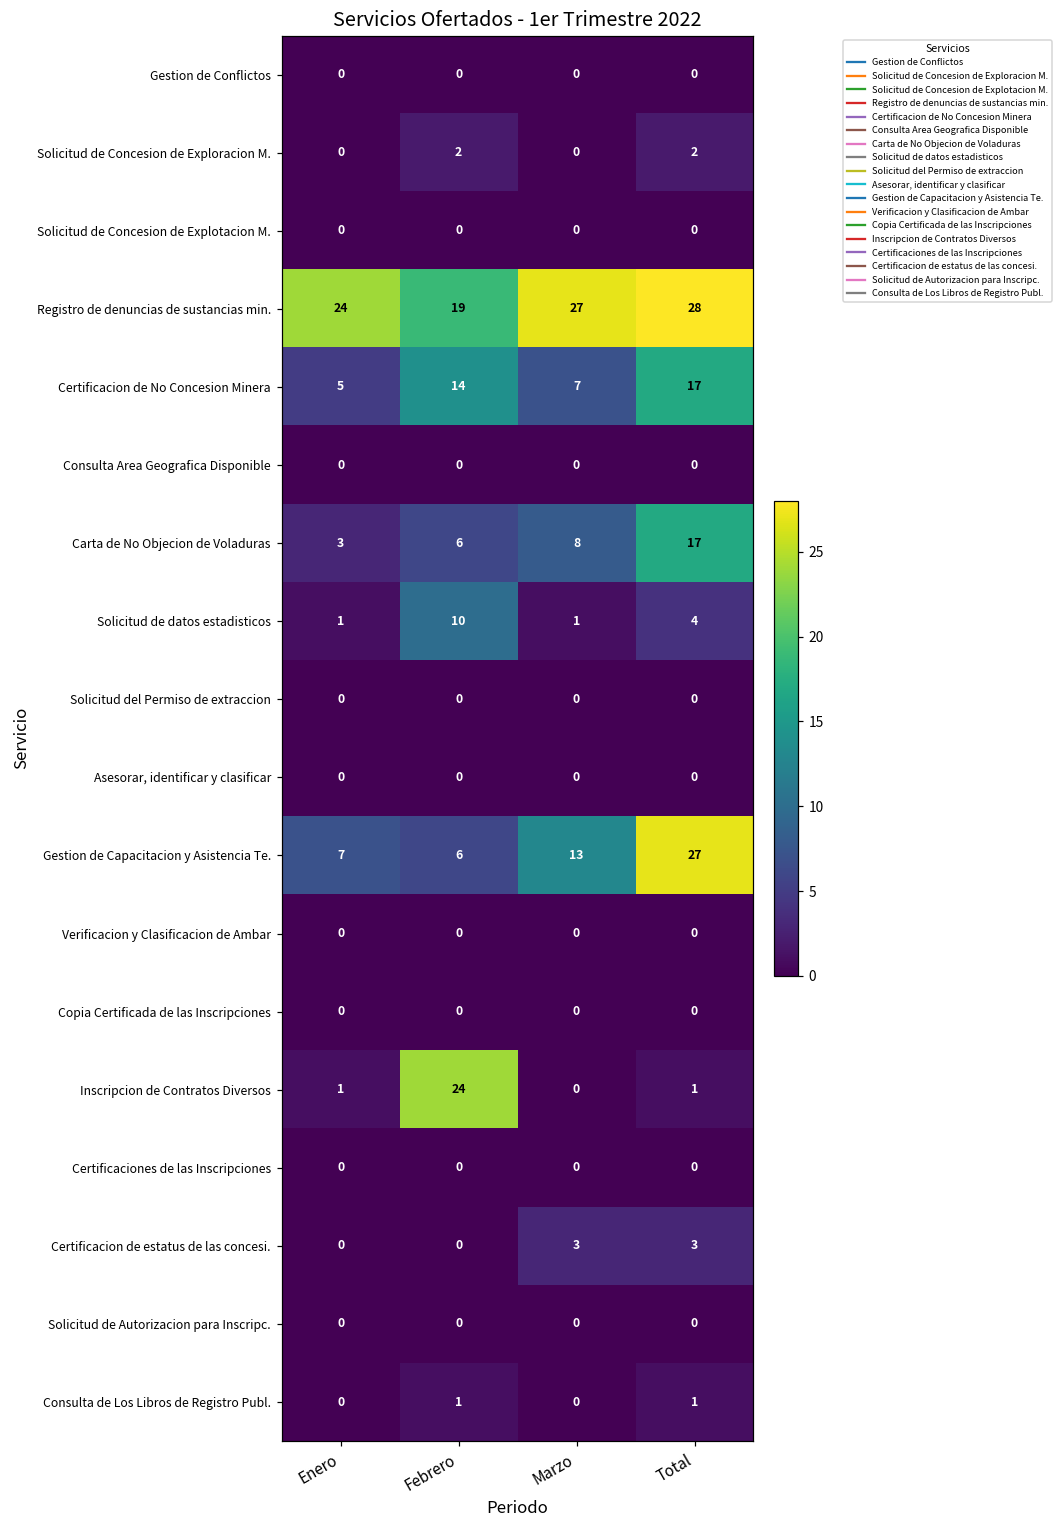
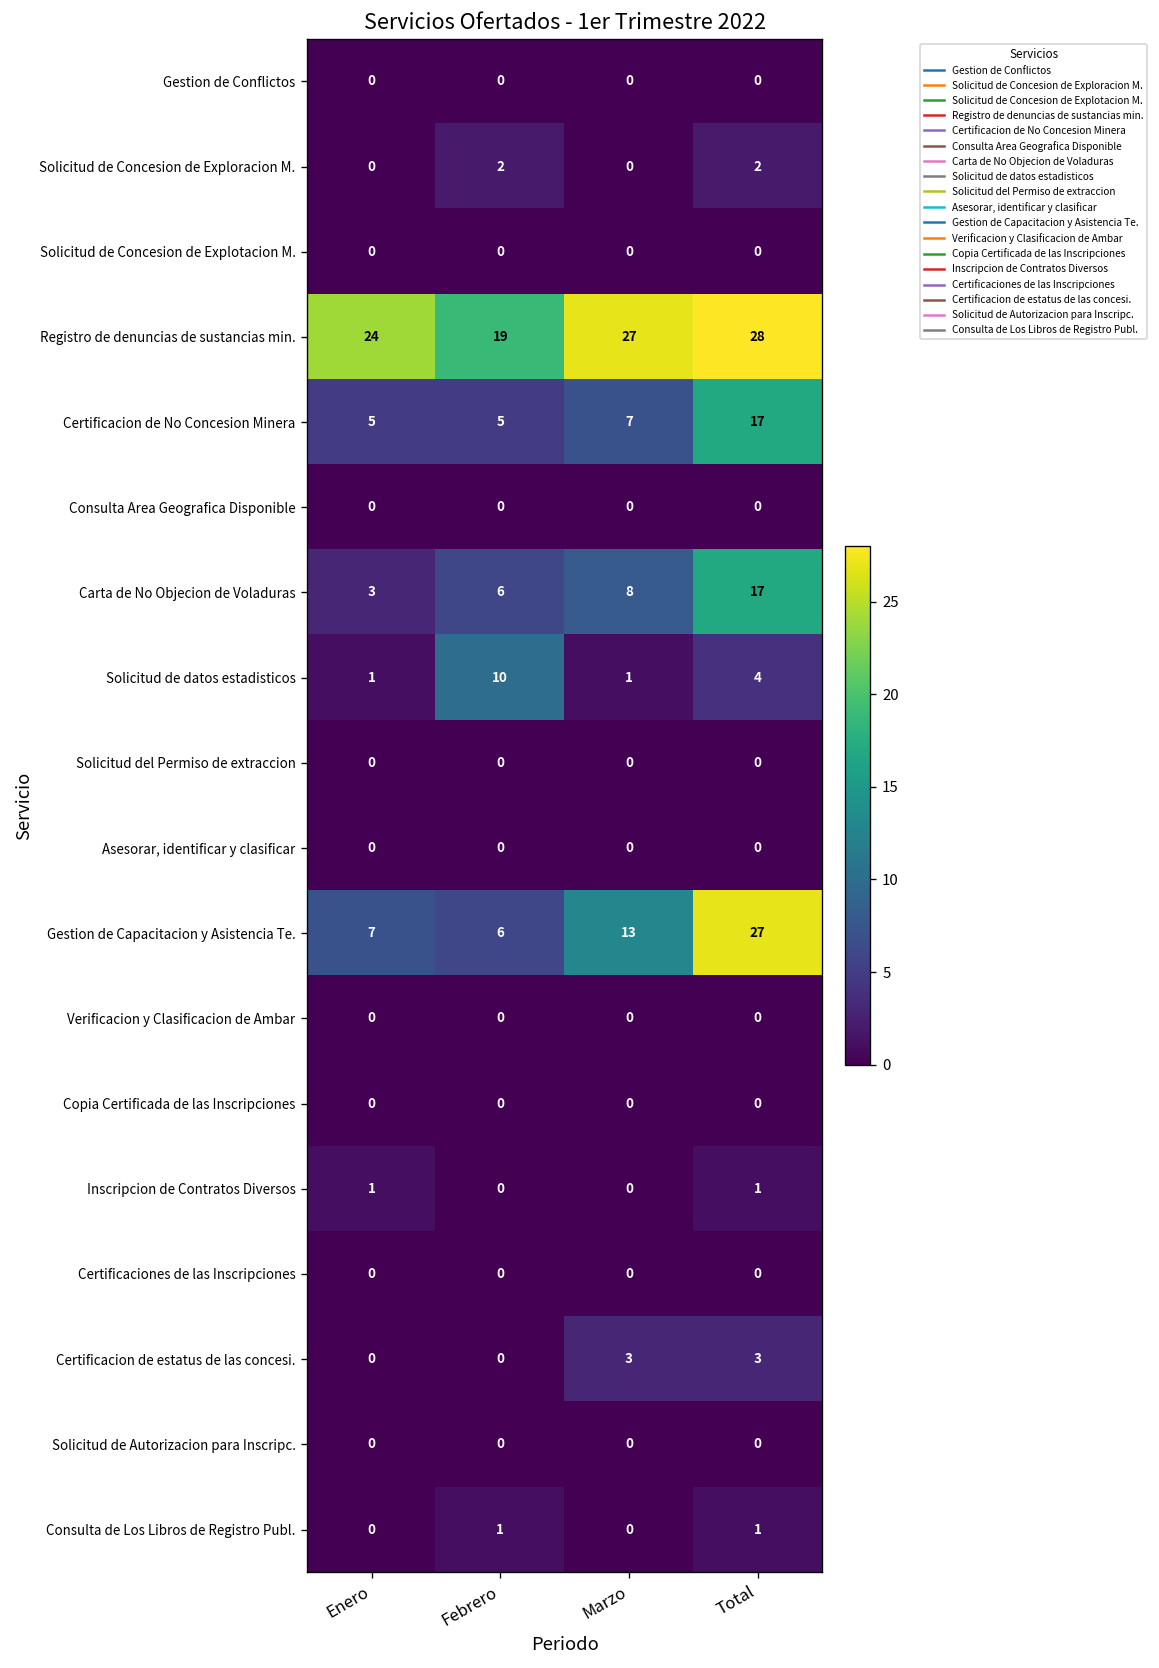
Certificacion de No Concesion Minera, Febrero: 14 -> 5
Inscripcion de Contratos Diversos, Febrero: 24 -> 0
